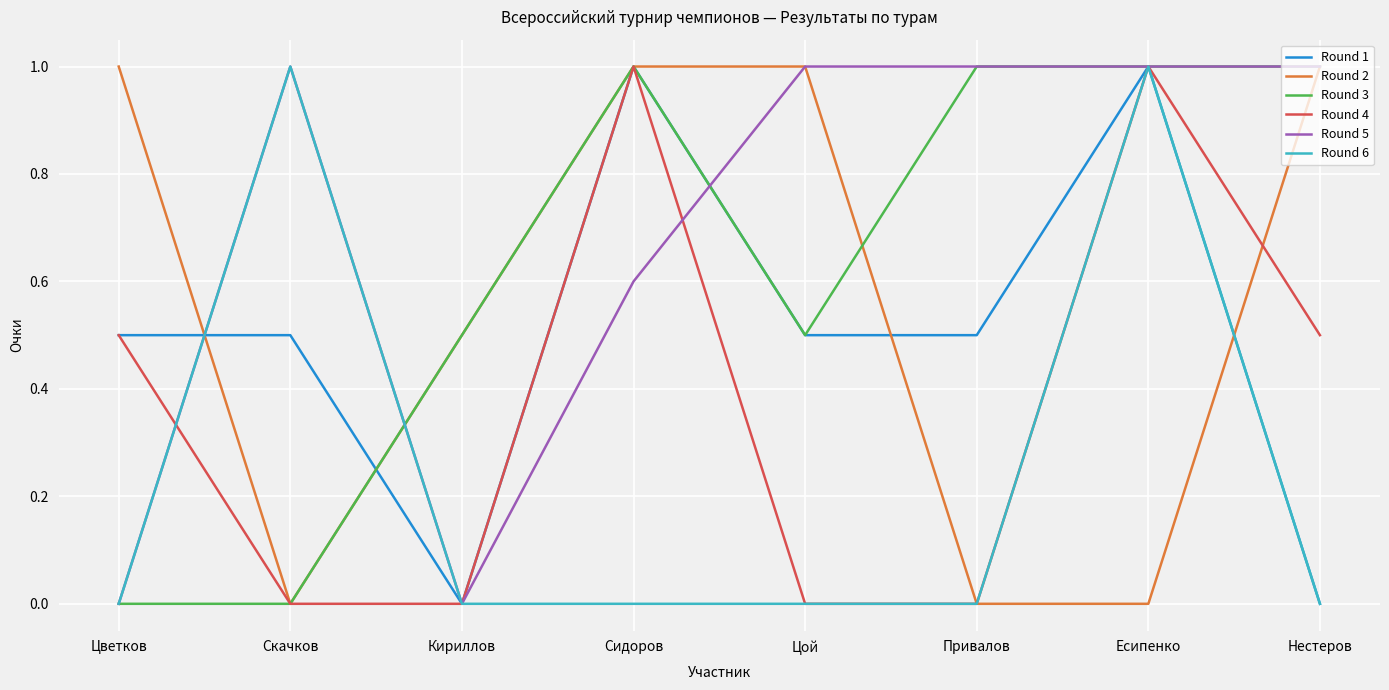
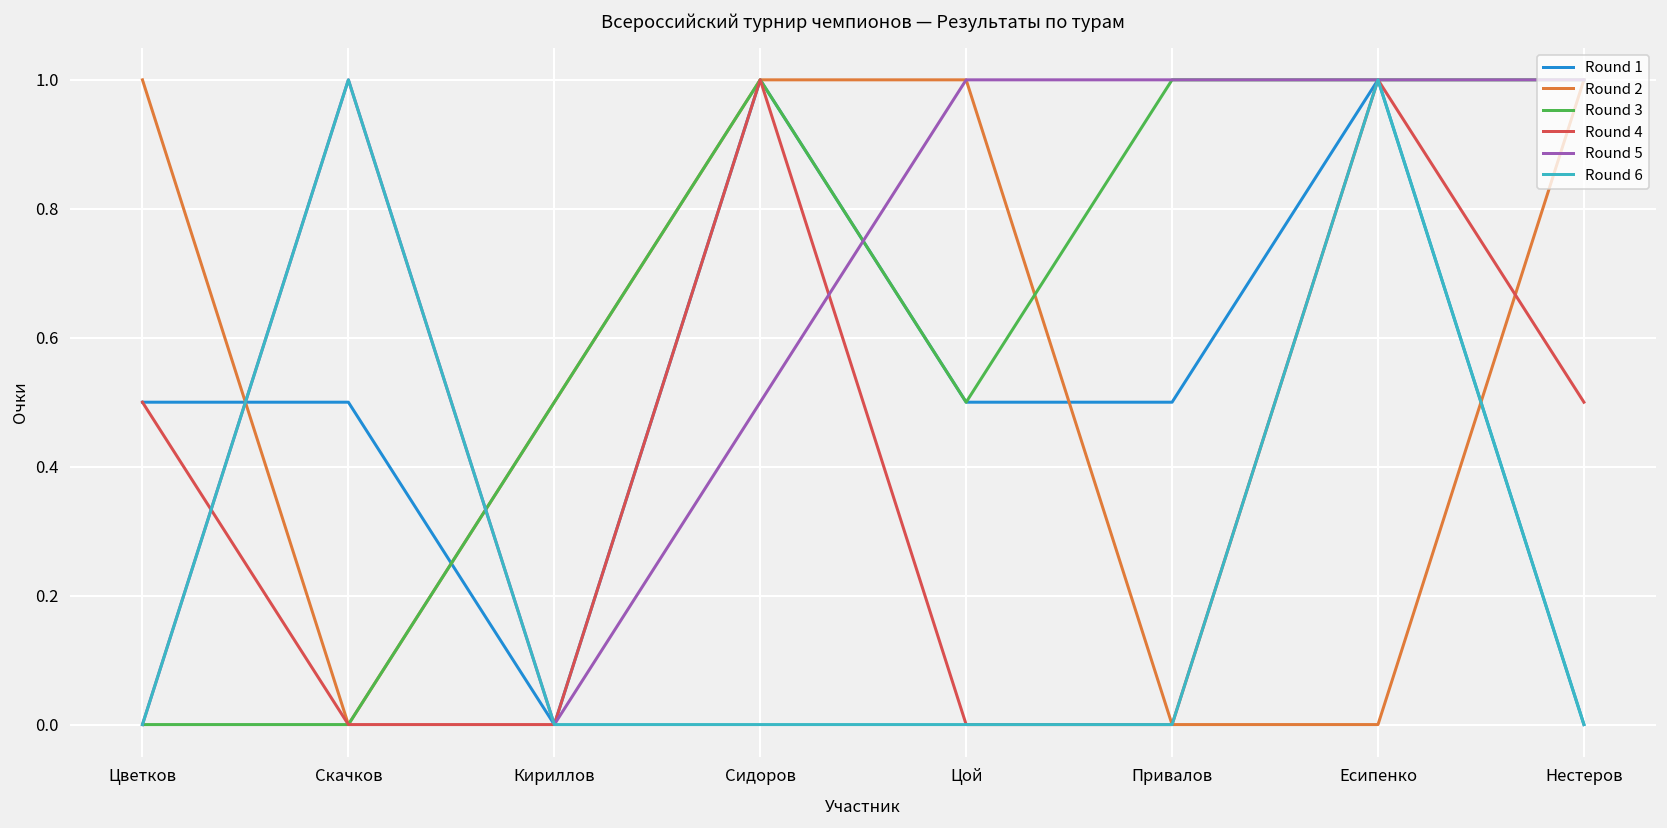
Round 5, Сидоров: 0.6 -> 0.5
